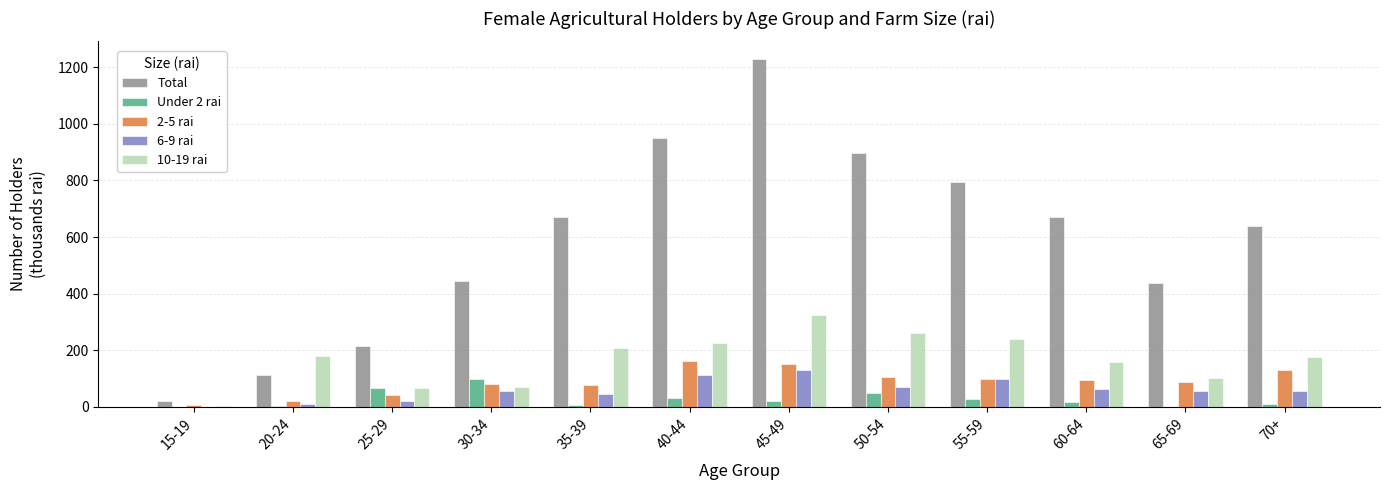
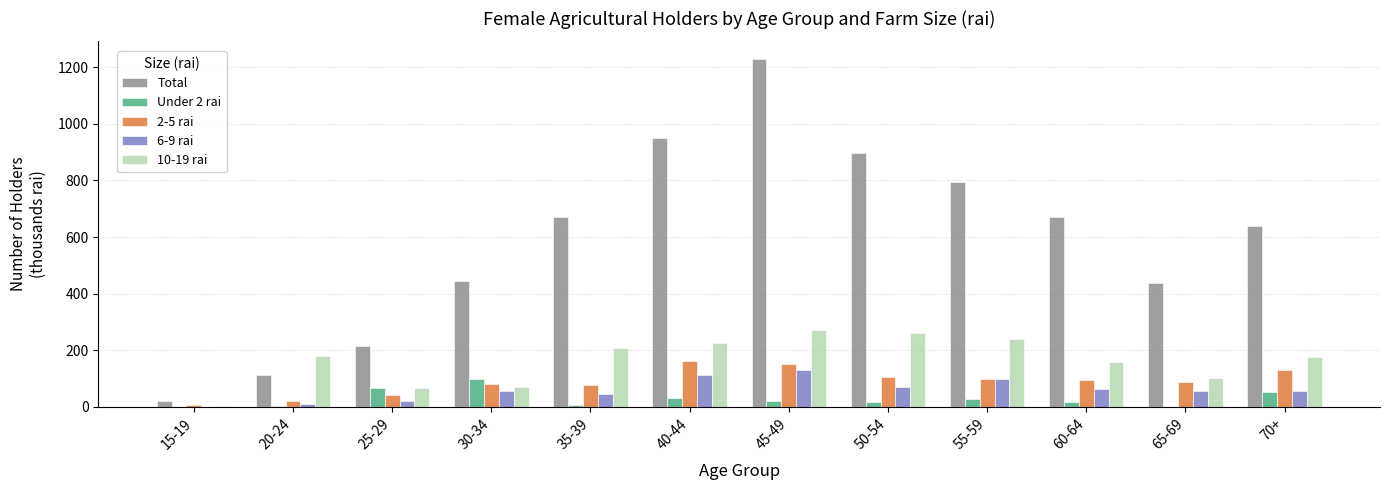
10-19 rai, 45-49: 320 -> 270
Under 2 rai, 50-54: 50 -> 20
Under 2 rai, 70+: 10 -> 50
